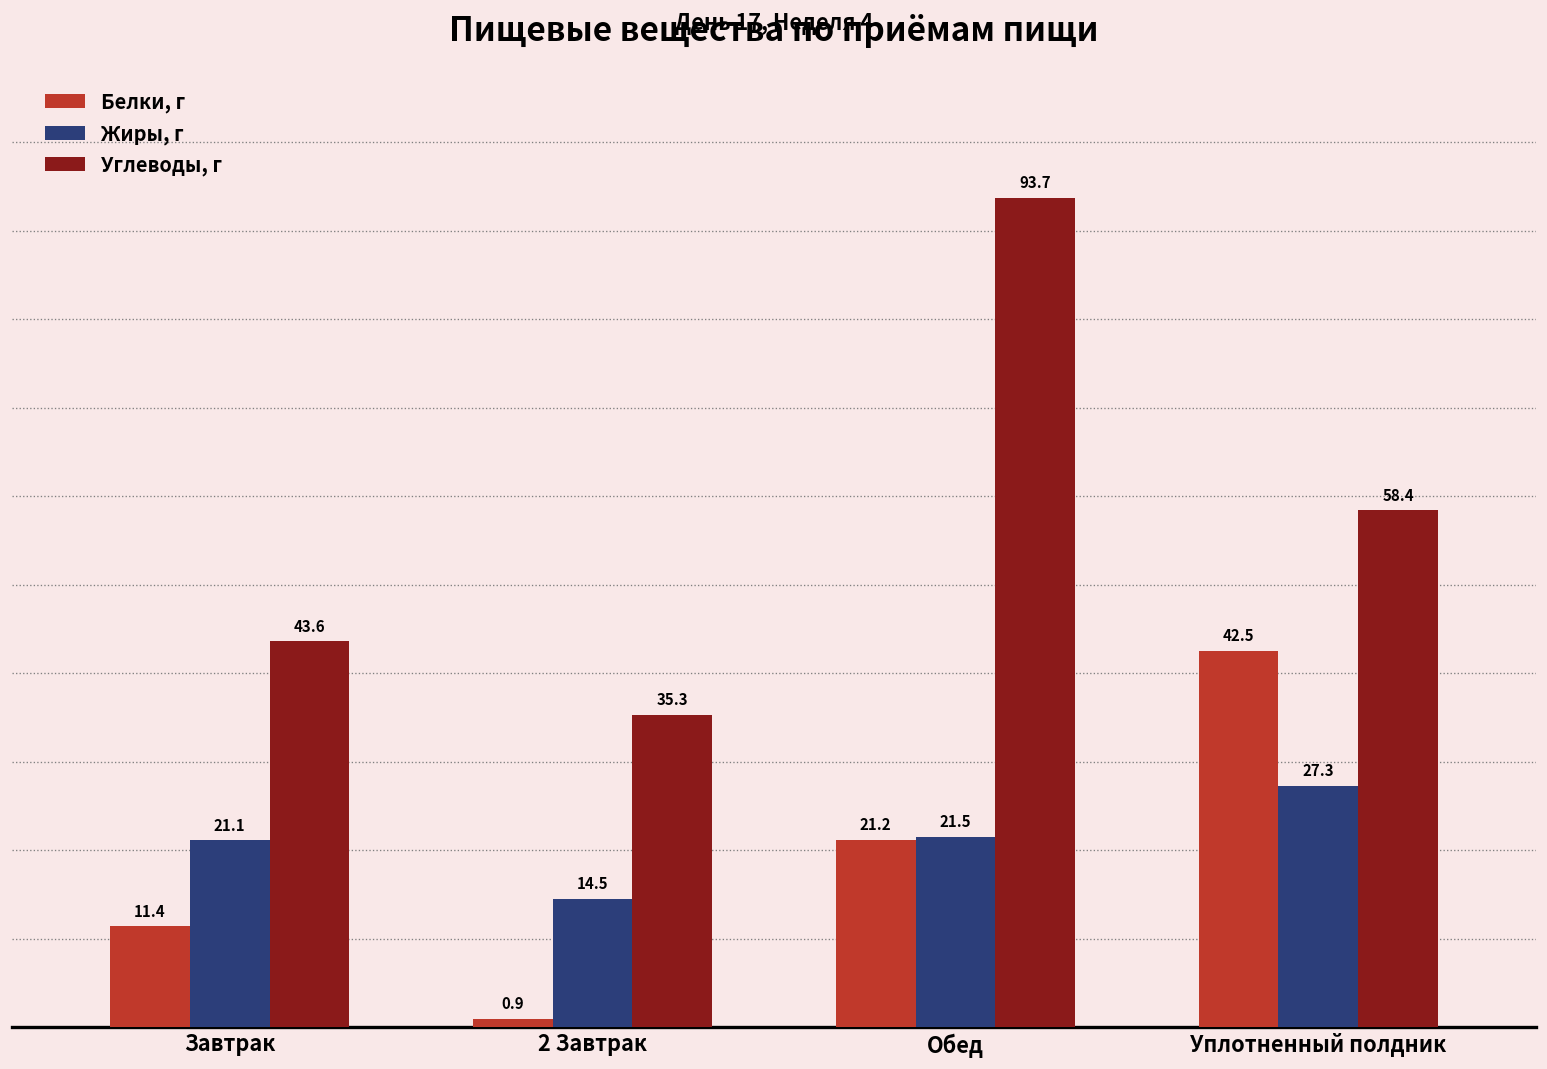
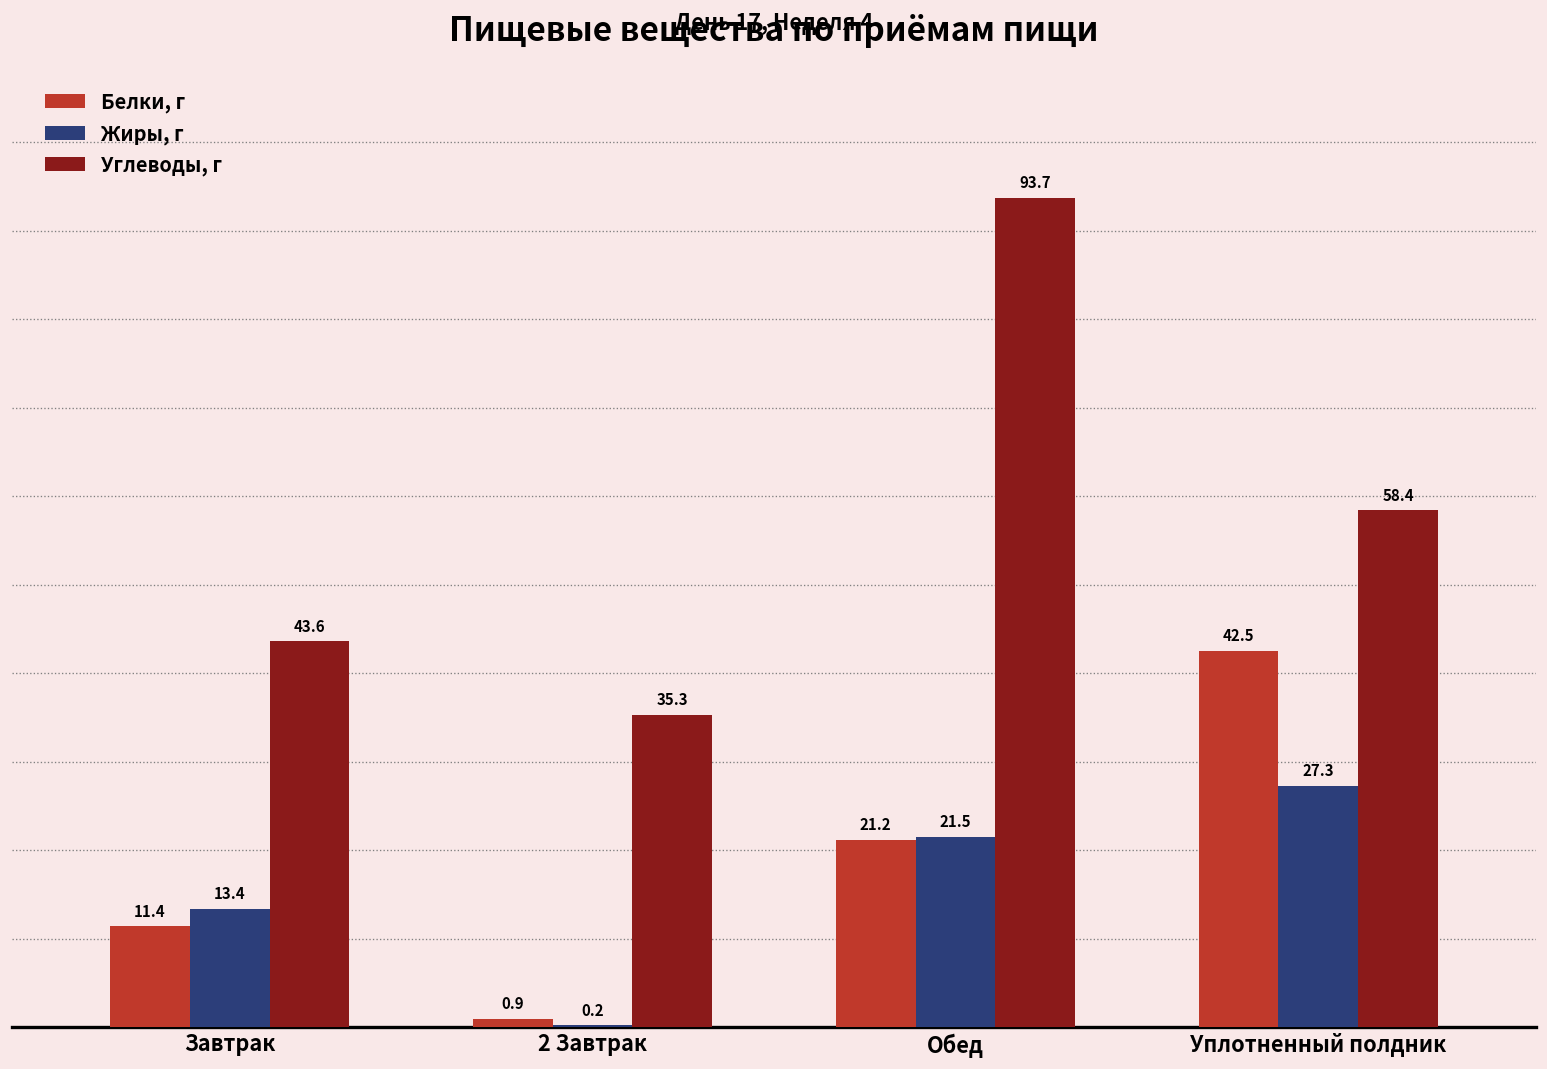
Жиры, г, Завтрак: 21.1 -> 13.4
Жиры, г, 2 Завтрак: 14.5 -> 0.2
